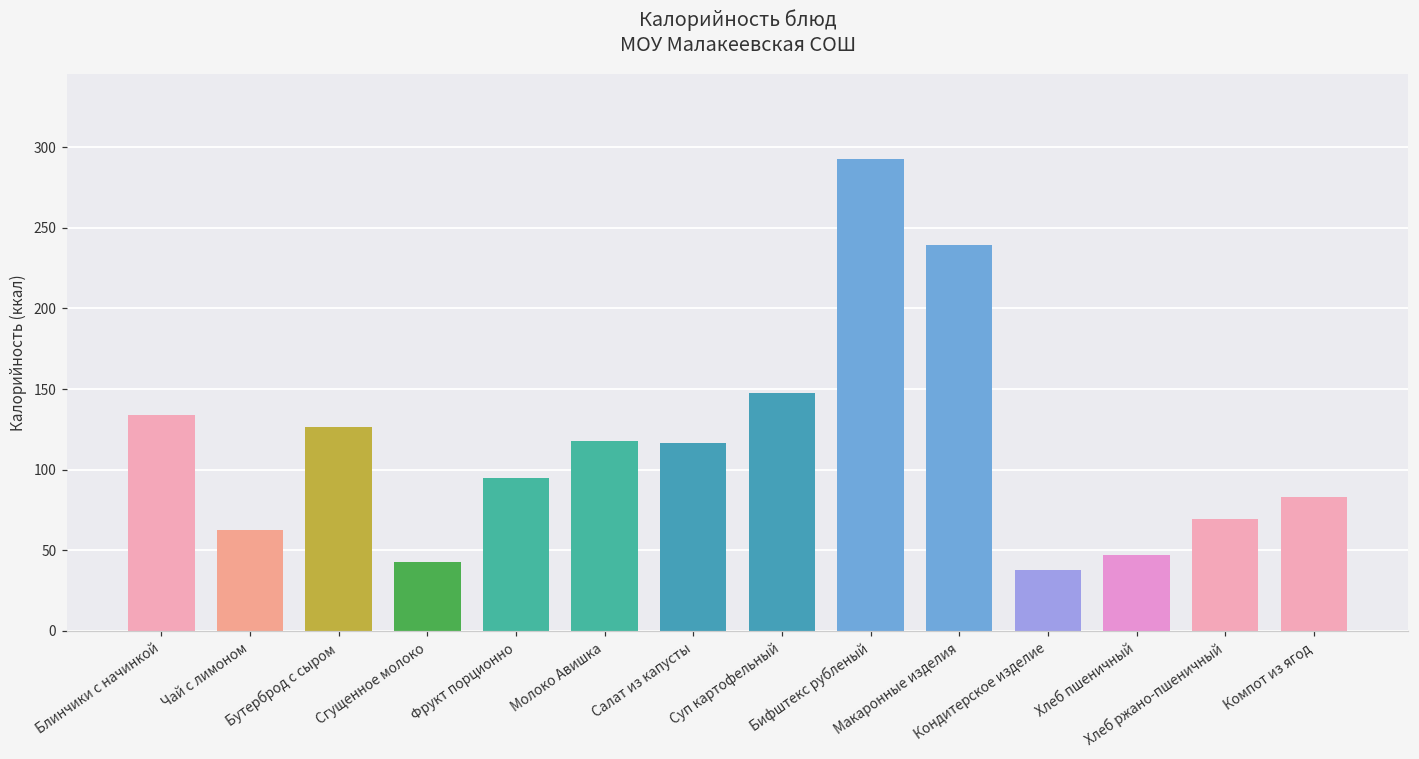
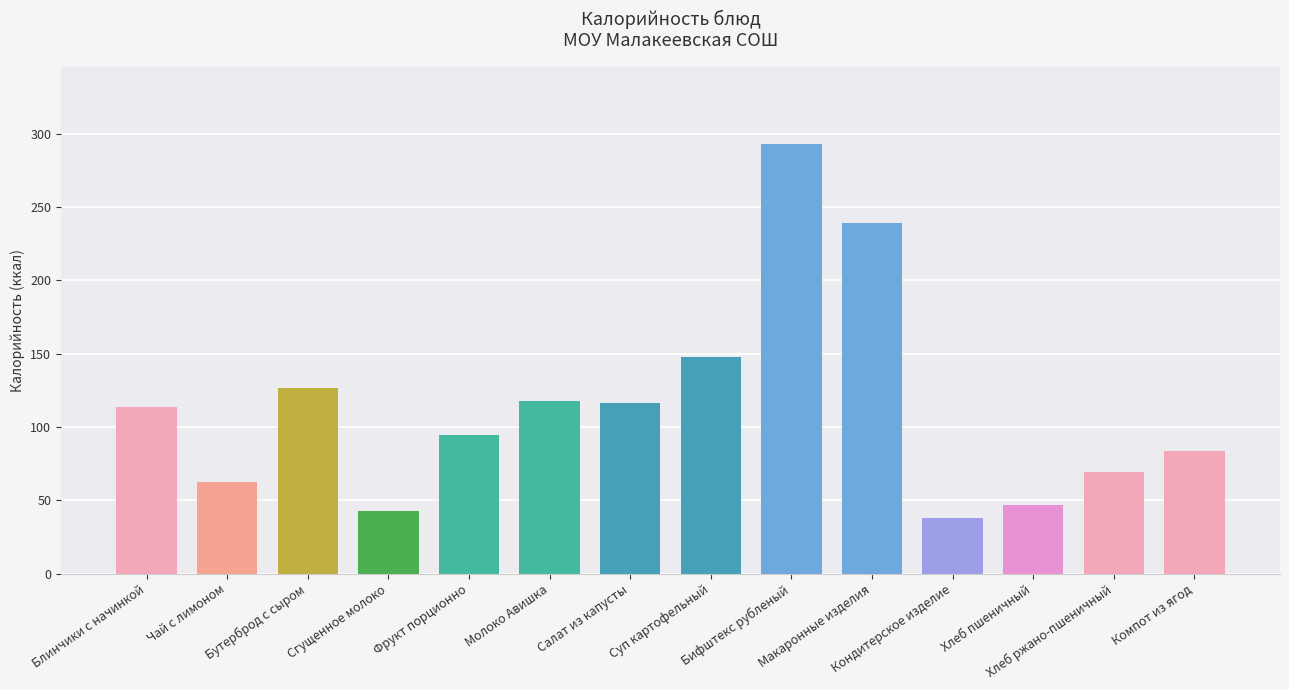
Блинчики с начинкой: 134 -> 114
